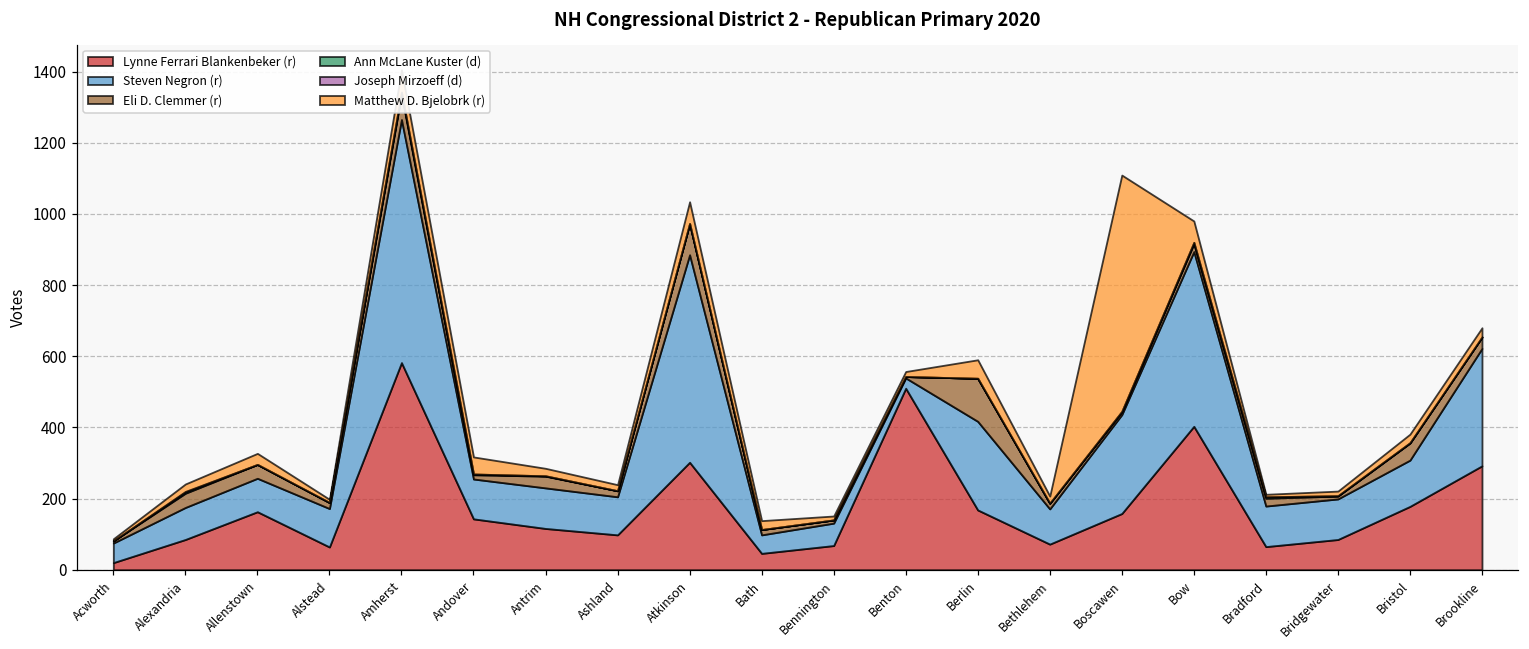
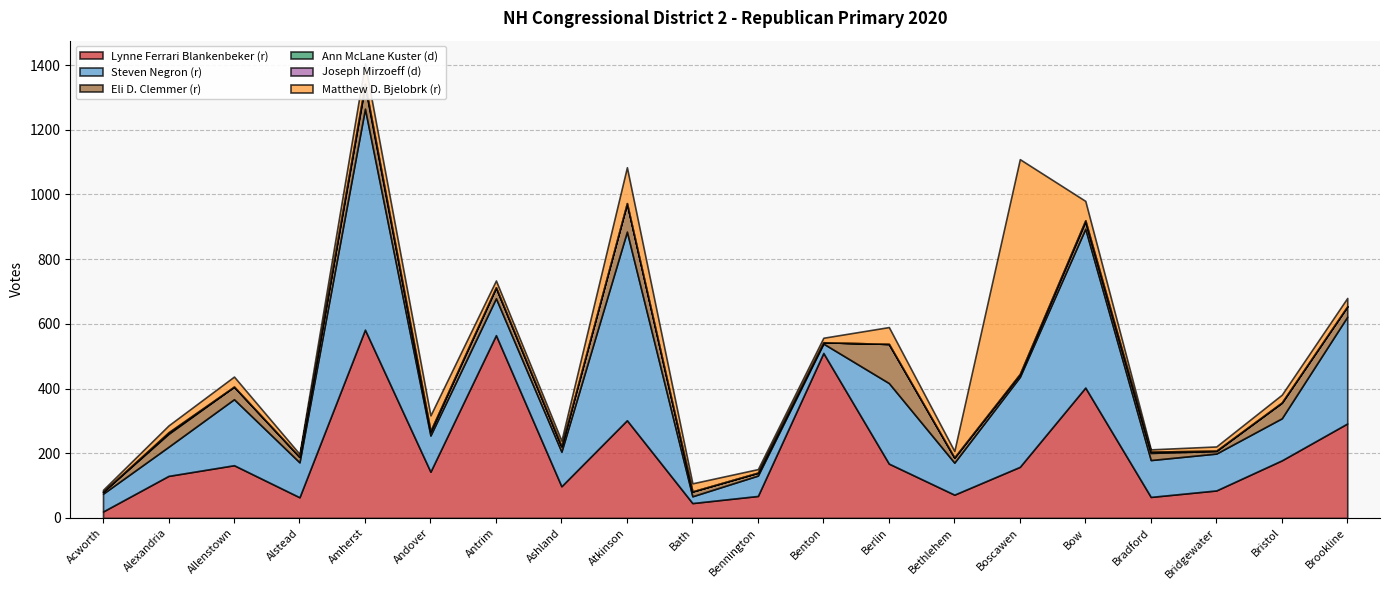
Lynne Ferrari Blankenbeker (r), Alexandria: 90 -> 130
Steven Negron (r), Allenstown: 90 -> 200
Lynne Ferrari Blankenbeker (r), Antrim: 120 -> 570
Matthew D. Bjelobrk (r), Atkinson: 60 -> 110
Steven Negron (r), Bath: 50 -> 20
